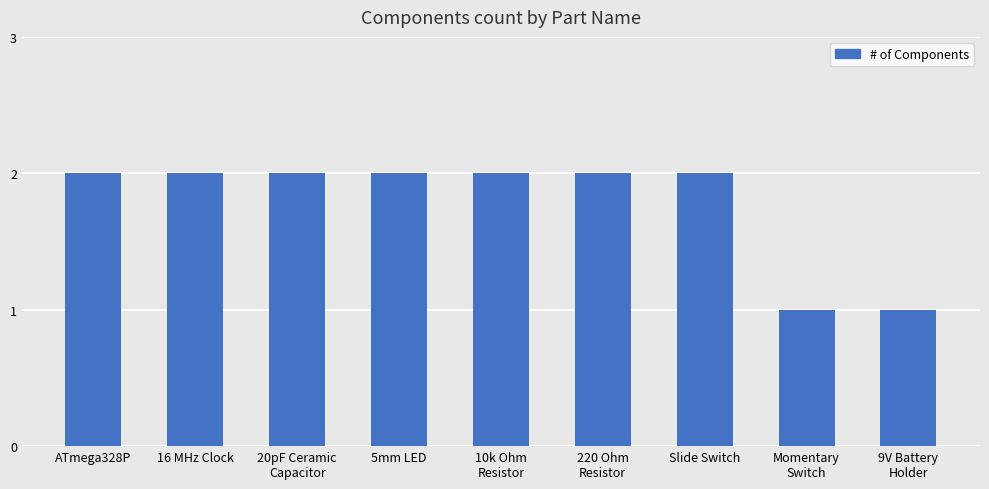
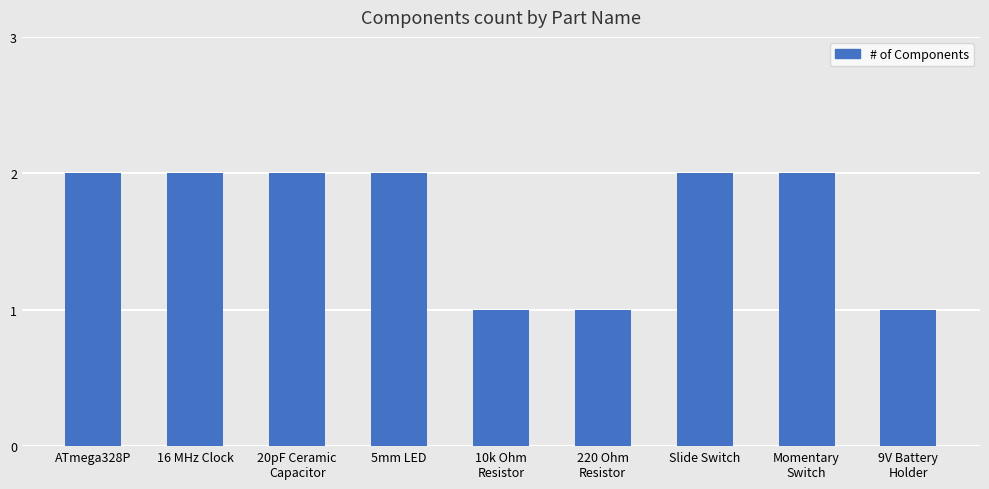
10k Ohm Resistor: 2 -> 1
220 Ohm Resistor: 2 -> 1
Momentary Switch: 1 -> 2
